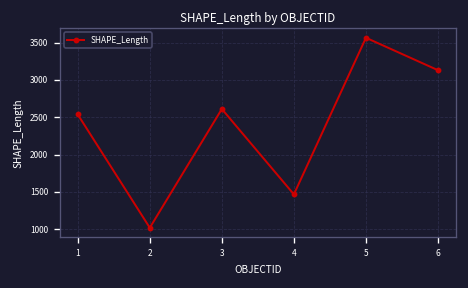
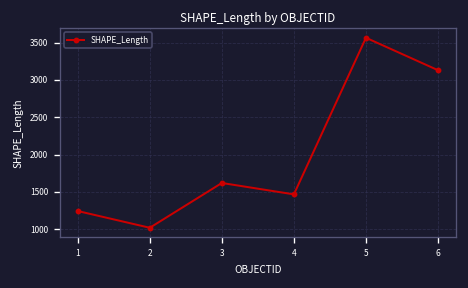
1: 2500 -> 1200
3: 2600 -> 1600
